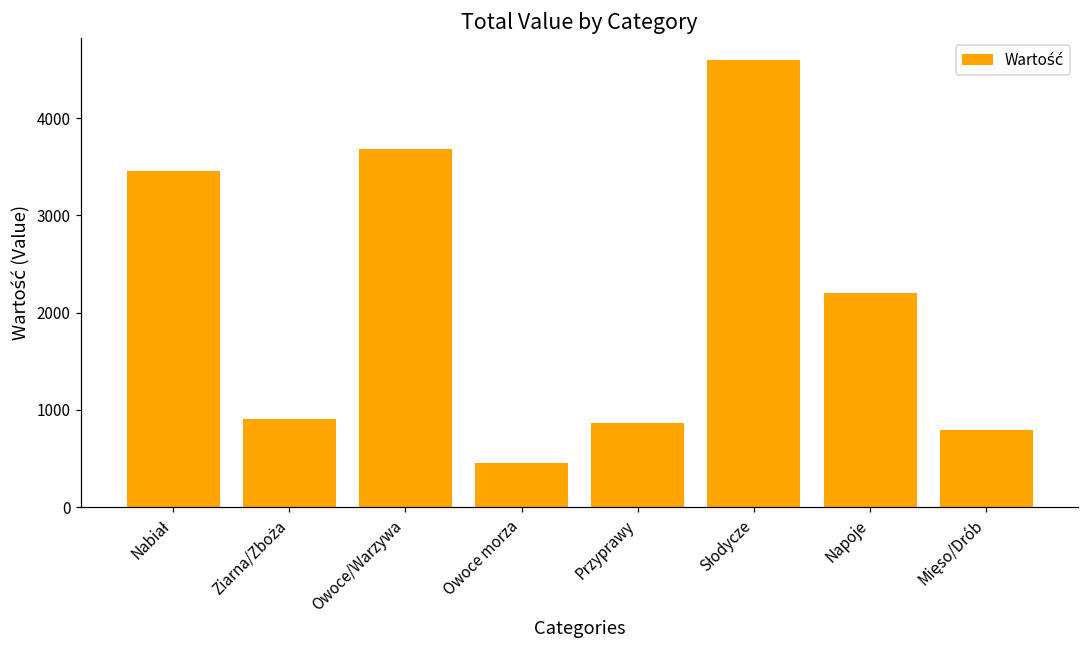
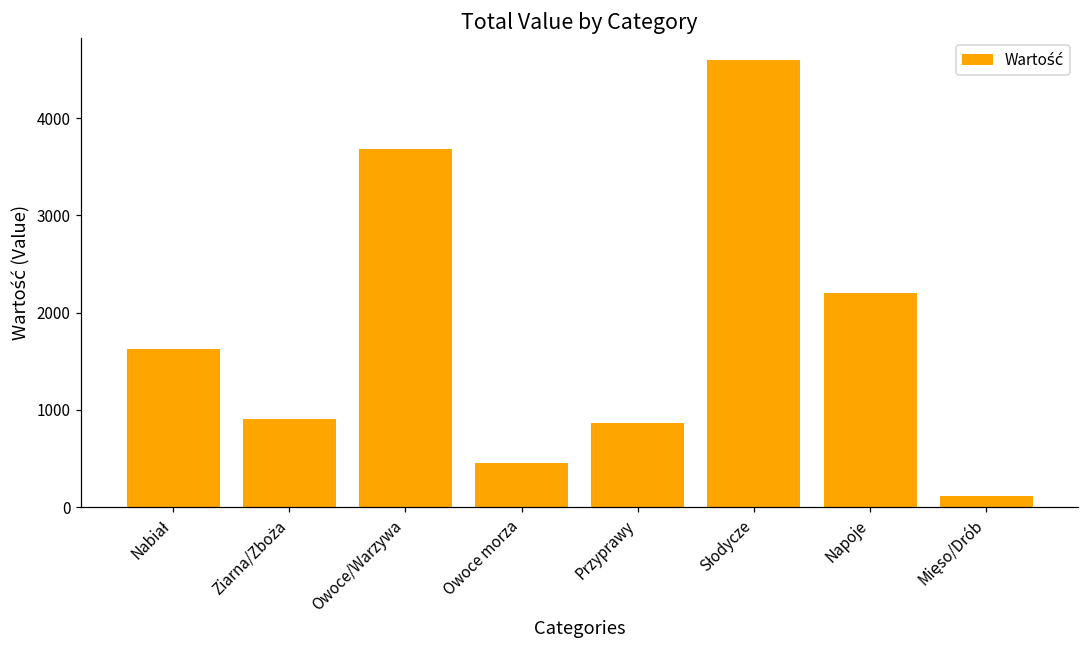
Nabiał: 3500 -> 1600
Mięso/Drób: 800 -> 100
